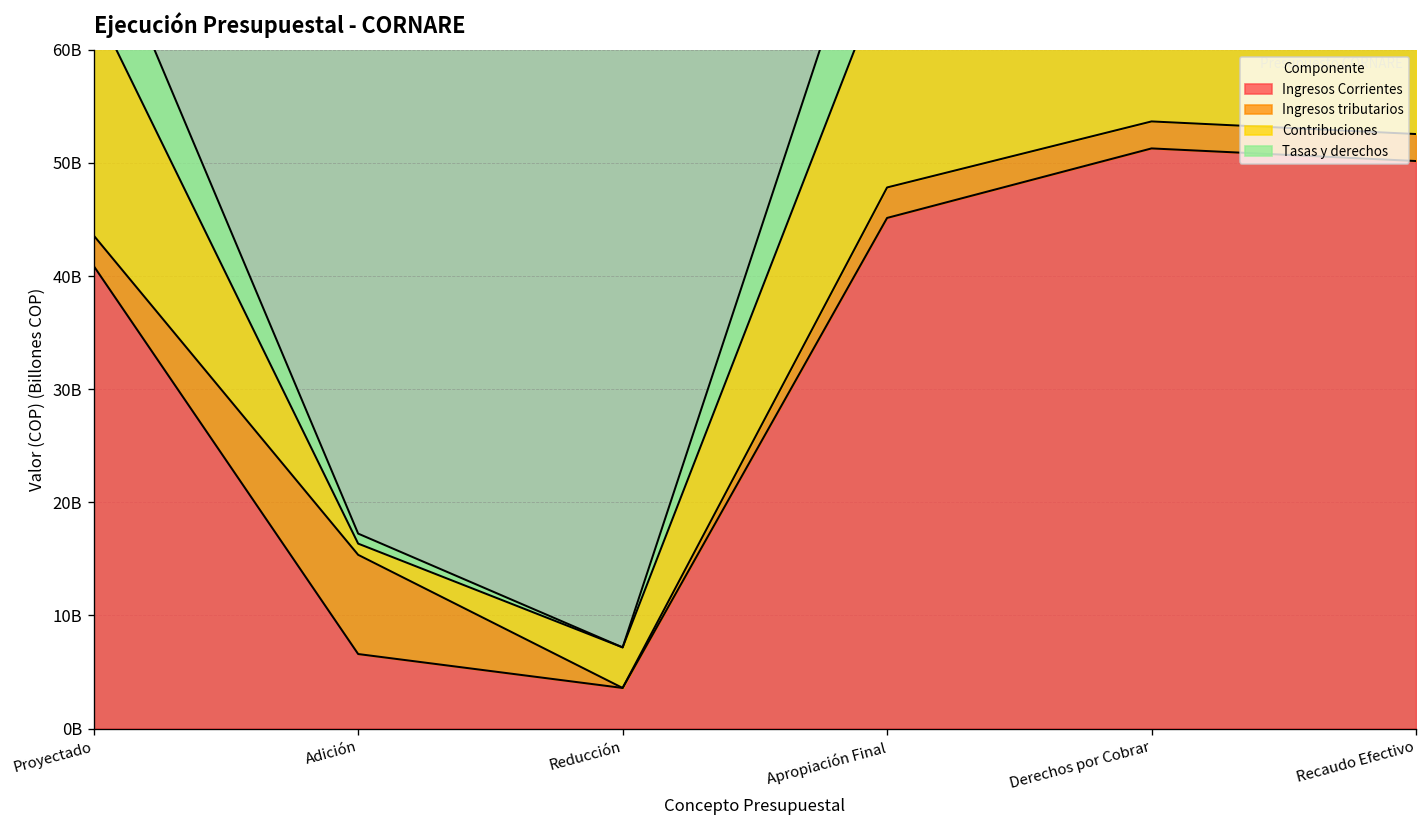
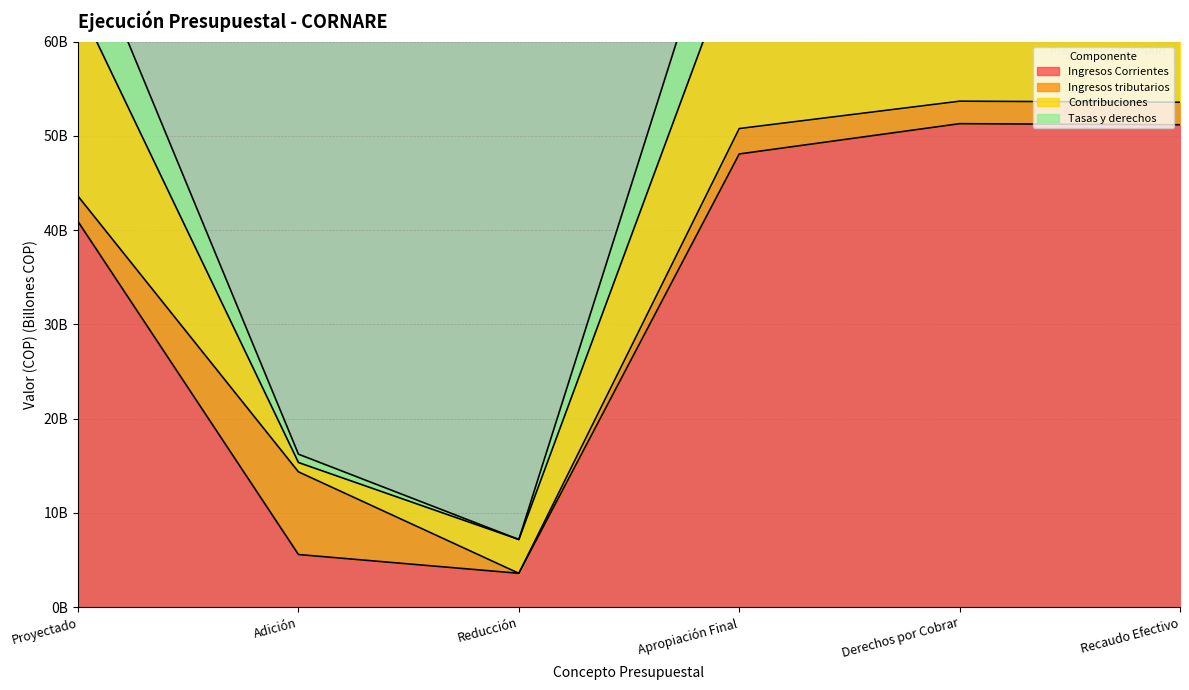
Ingresos Corrientes, Adición: 7000000000 -> 6000000000
Ingresos Corrientes, Apropiación Final: 45000000000 -> 48000000000
Ingresos Corrientes, Recaudo Efectivo: 50000000000 -> 51000000000
